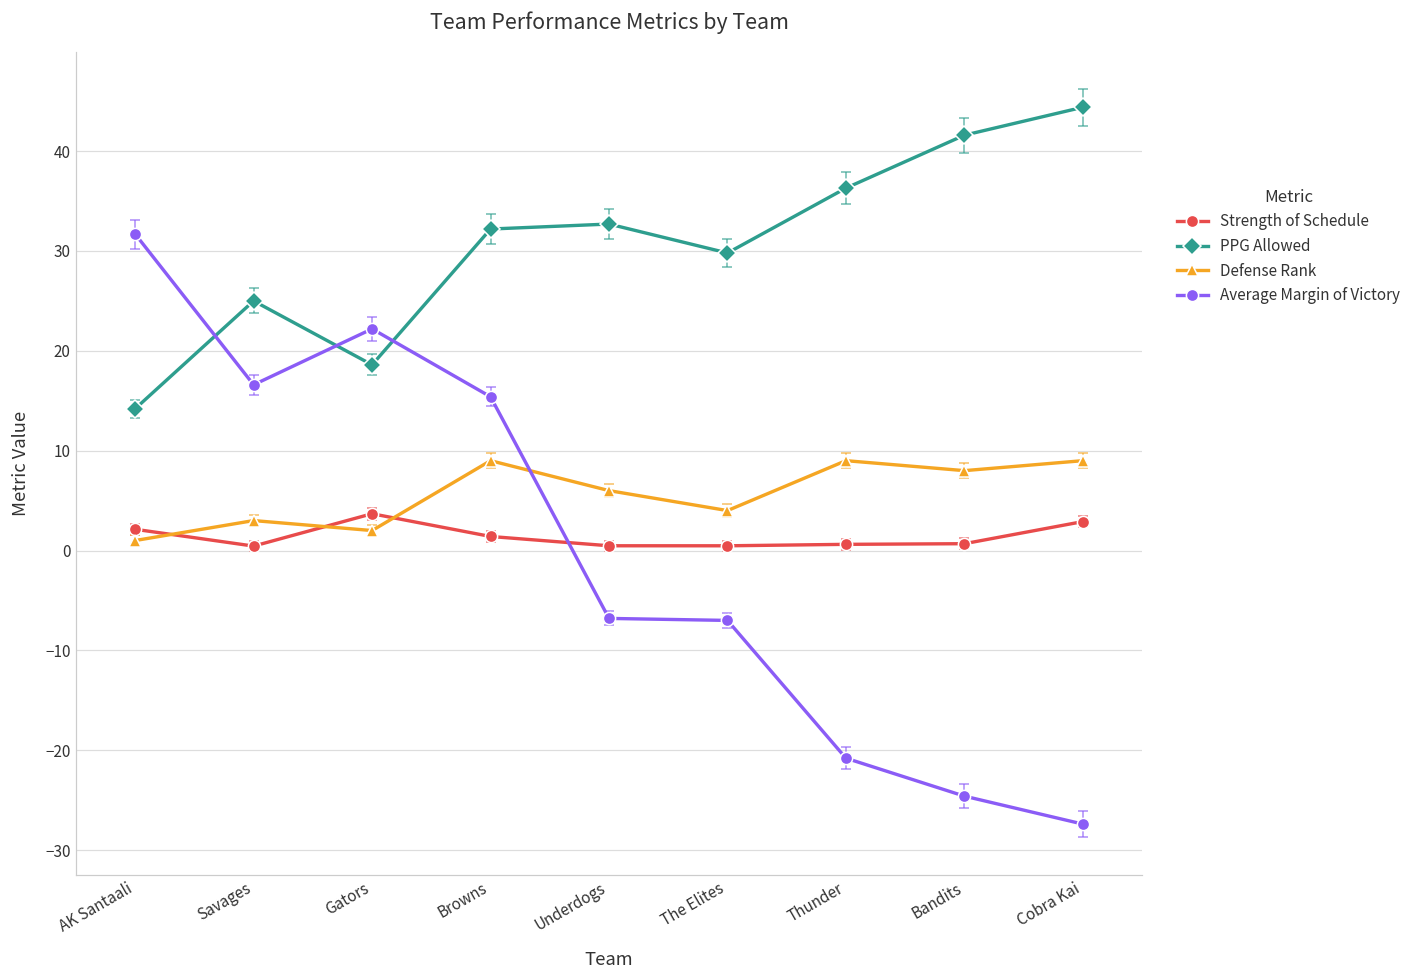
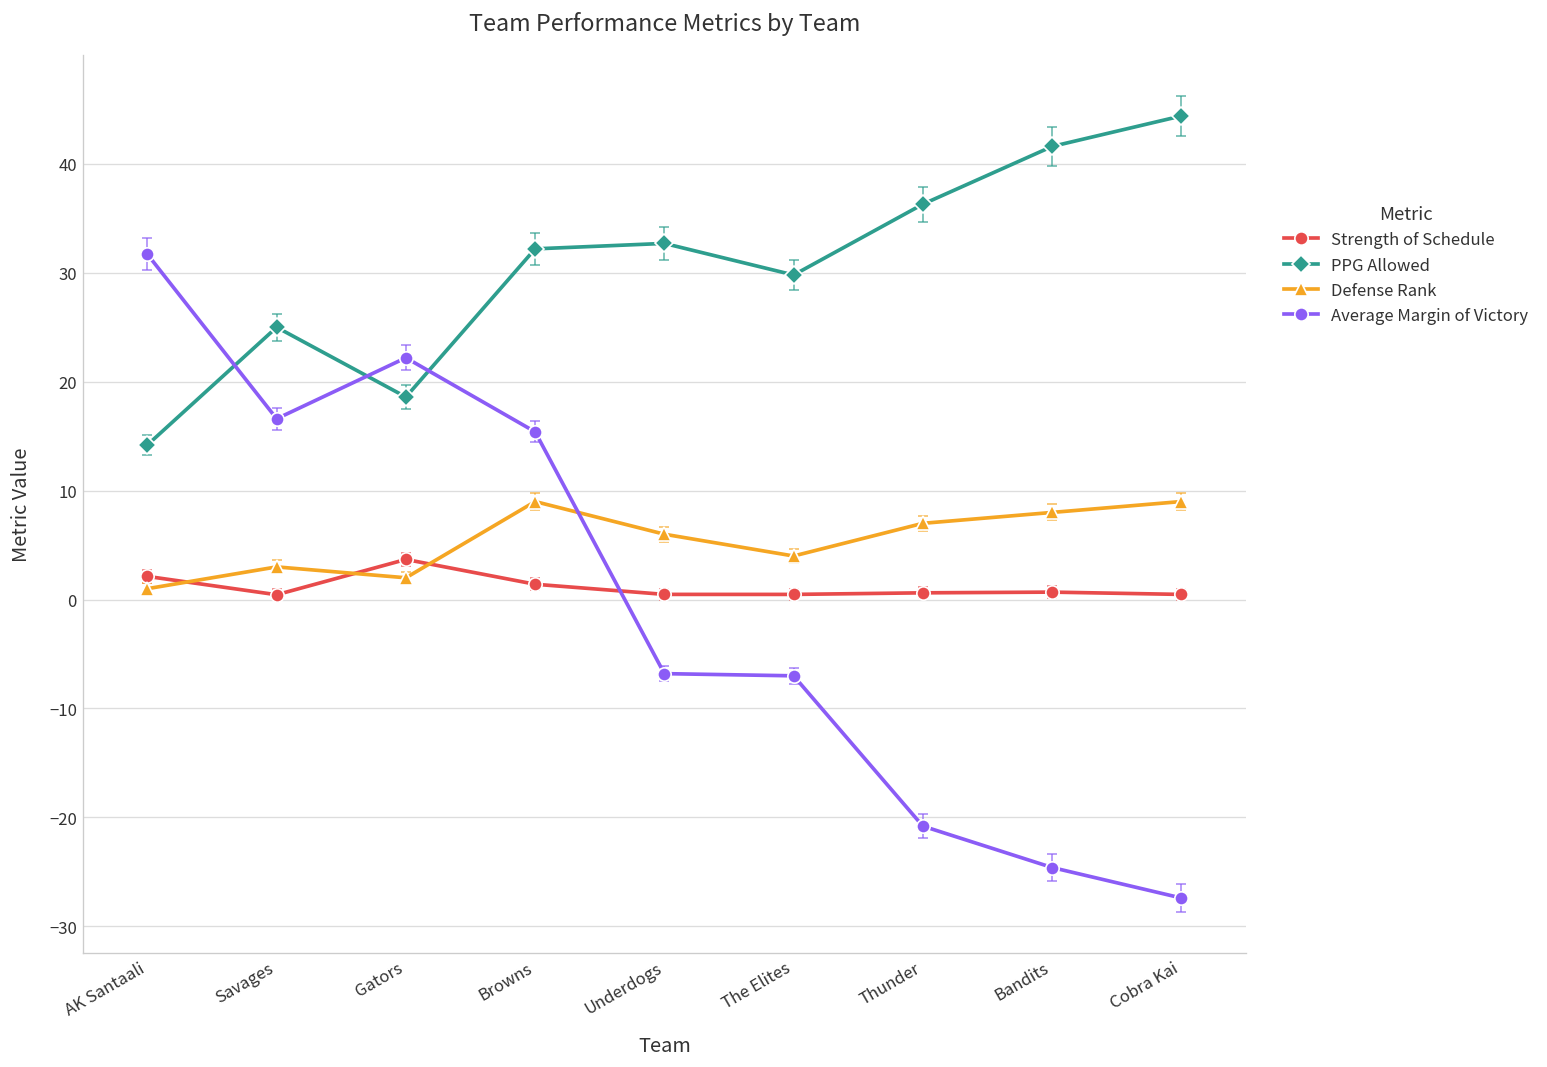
Defense Rank, Thunder: 9 -> 7
Strength of Schedule, Cobra Kai: 3 -> 0
